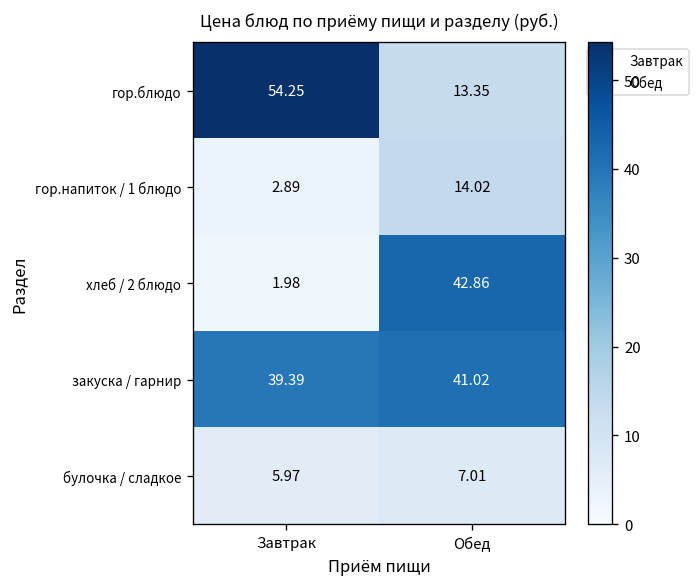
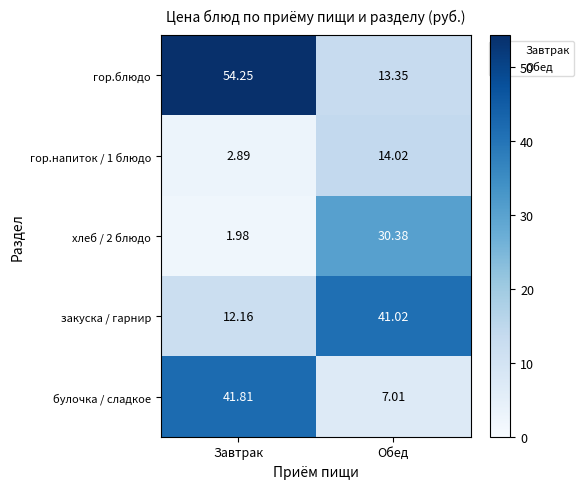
хлеб / 2 блюдо, Обед: 42.86 -> 30.38
закуска / гарнир, Завтрак: 39.39 -> 12.16
булочка / сладкое, Завтрак: 5.97 -> 41.81
